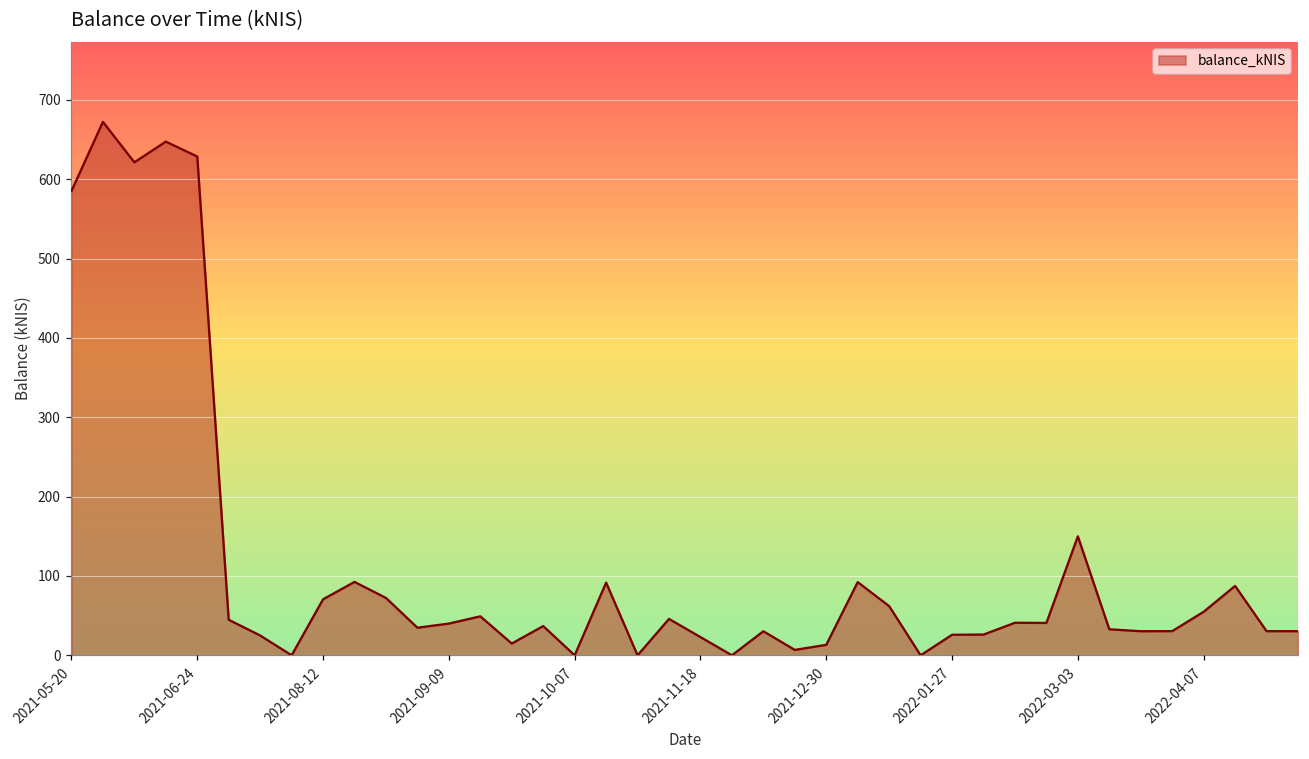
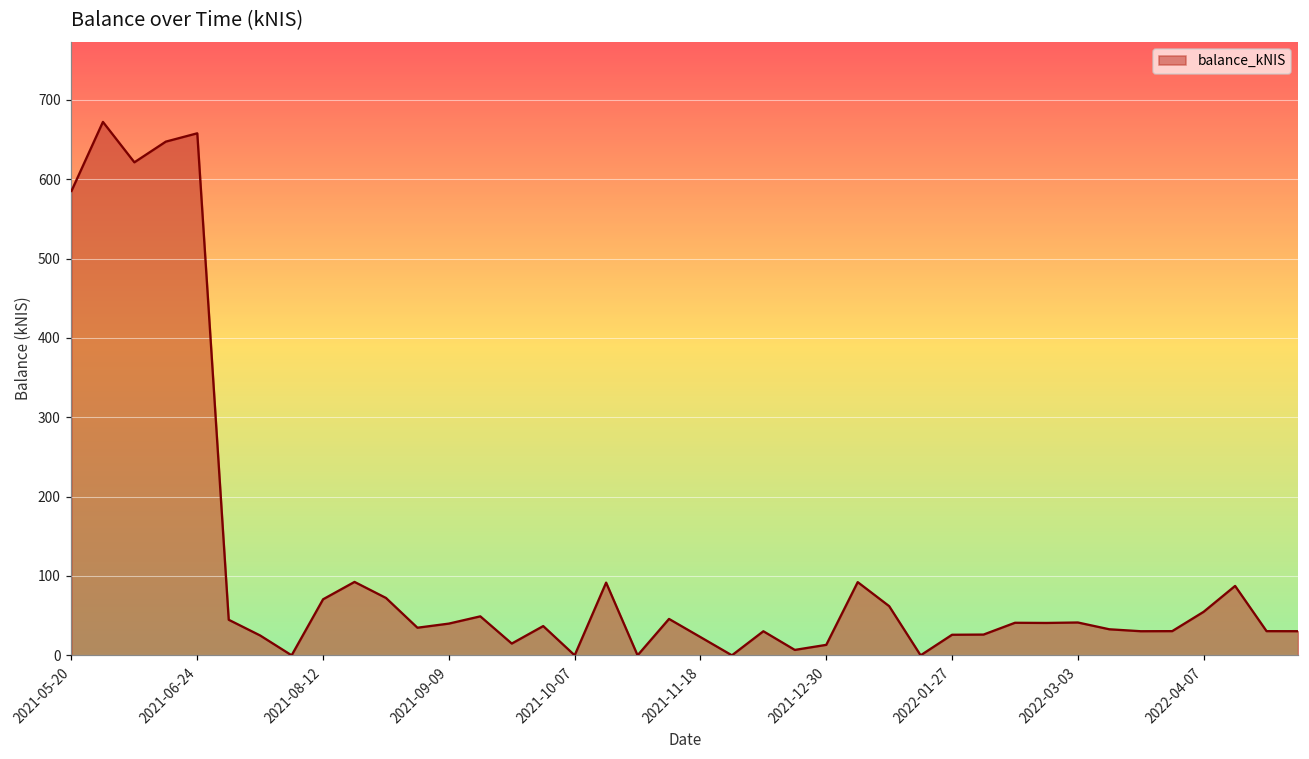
2021-06-24: 630 -> 660
2022-03-03: 150 -> 40
